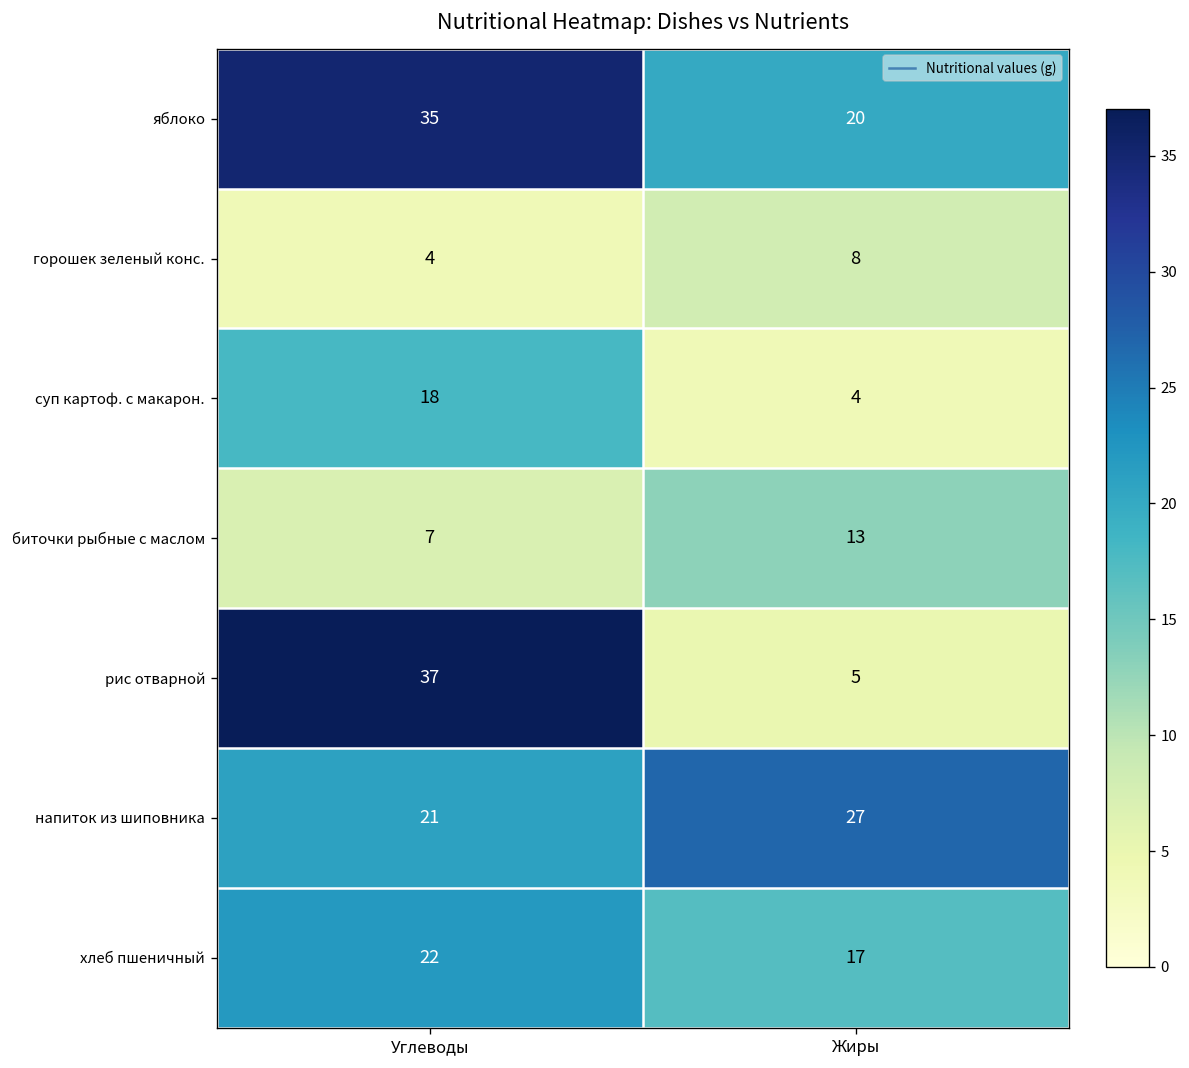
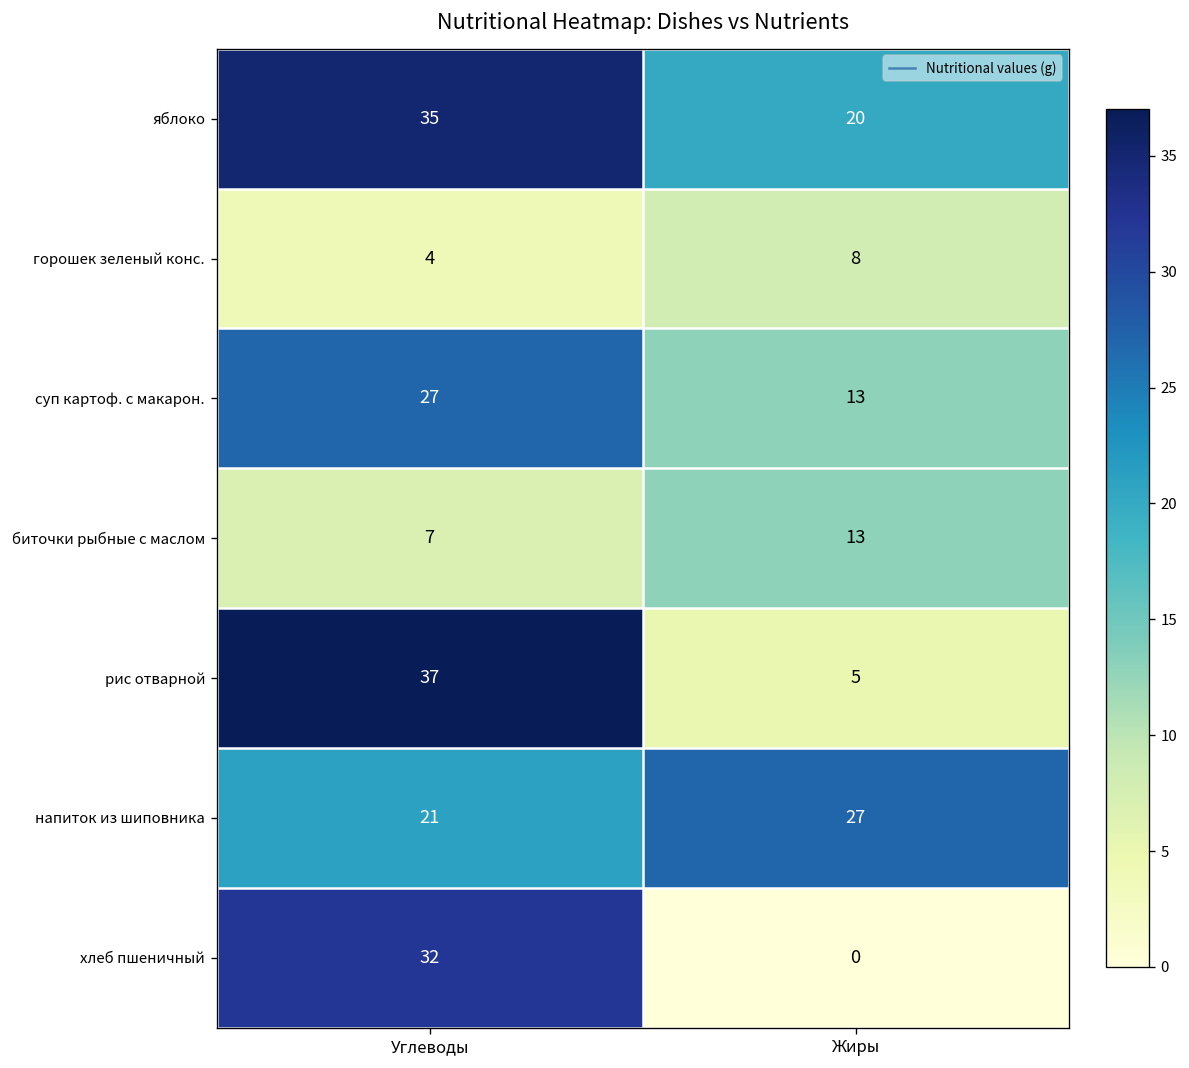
суп картоф. с макарон., Углеводы: 18 -> 27
суп картоф. с макарон., Жиры: 4 -> 13
хлеб пшеничный, Углеводы: 22 -> 32
хлеб пшеничный, Жиры: 17 -> 0
